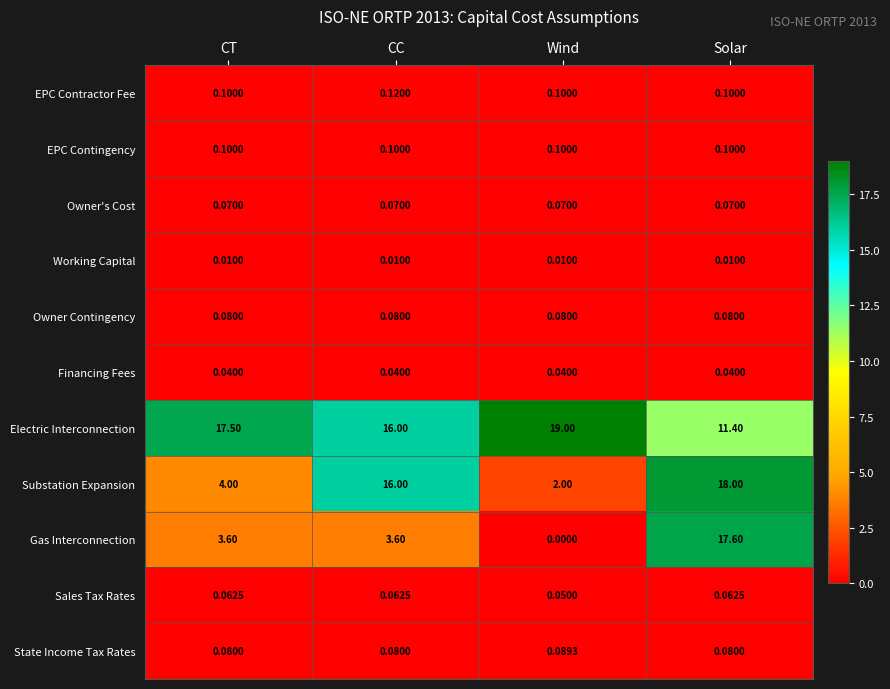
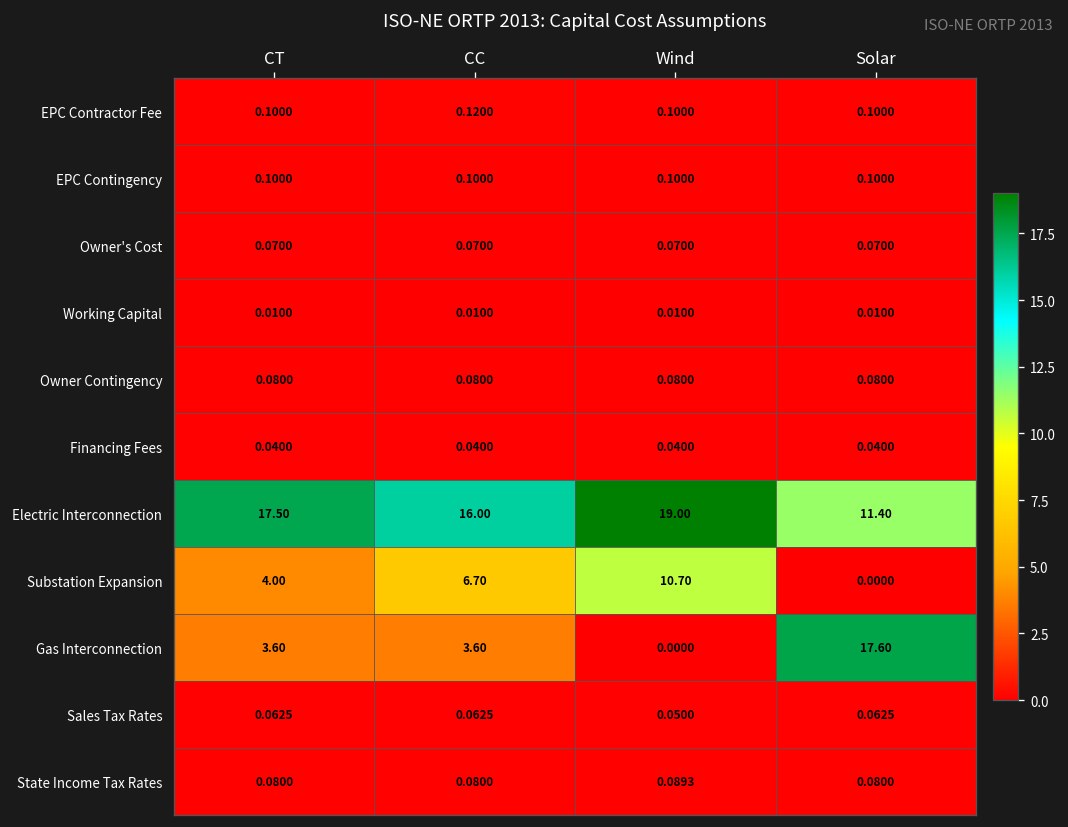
Substation Expansion, CC: 16.00 -> 6.70
Substation Expansion, Wind: 2.00 -> 10.70
Substation Expansion, Solar: 18.00 -> 0.0000
